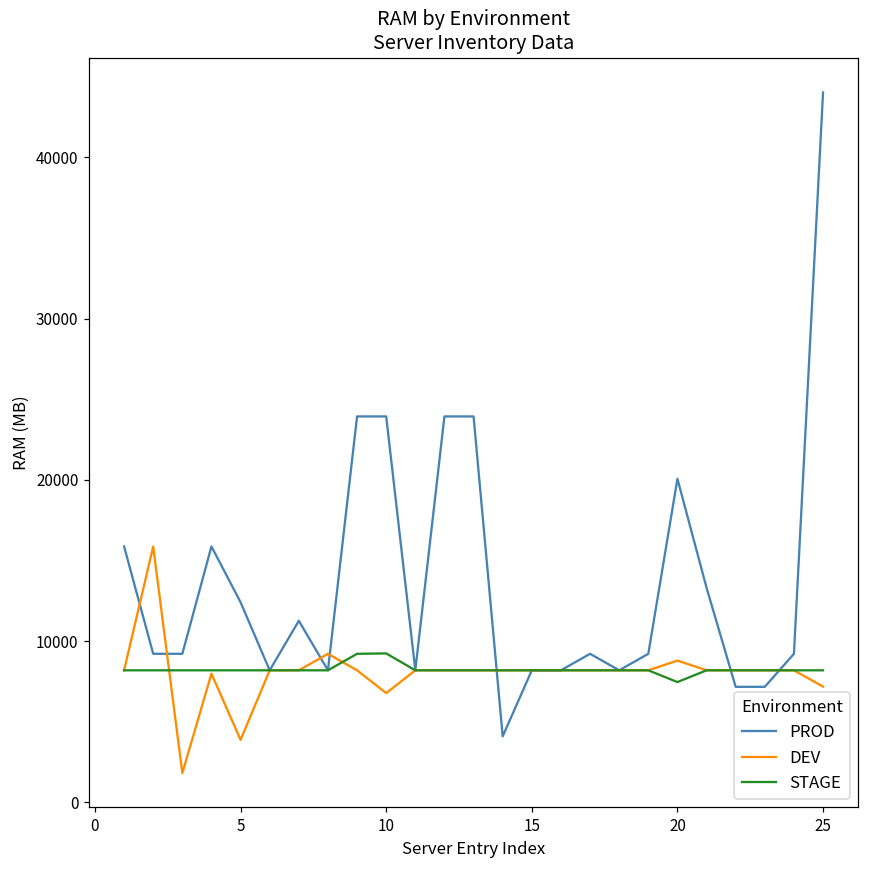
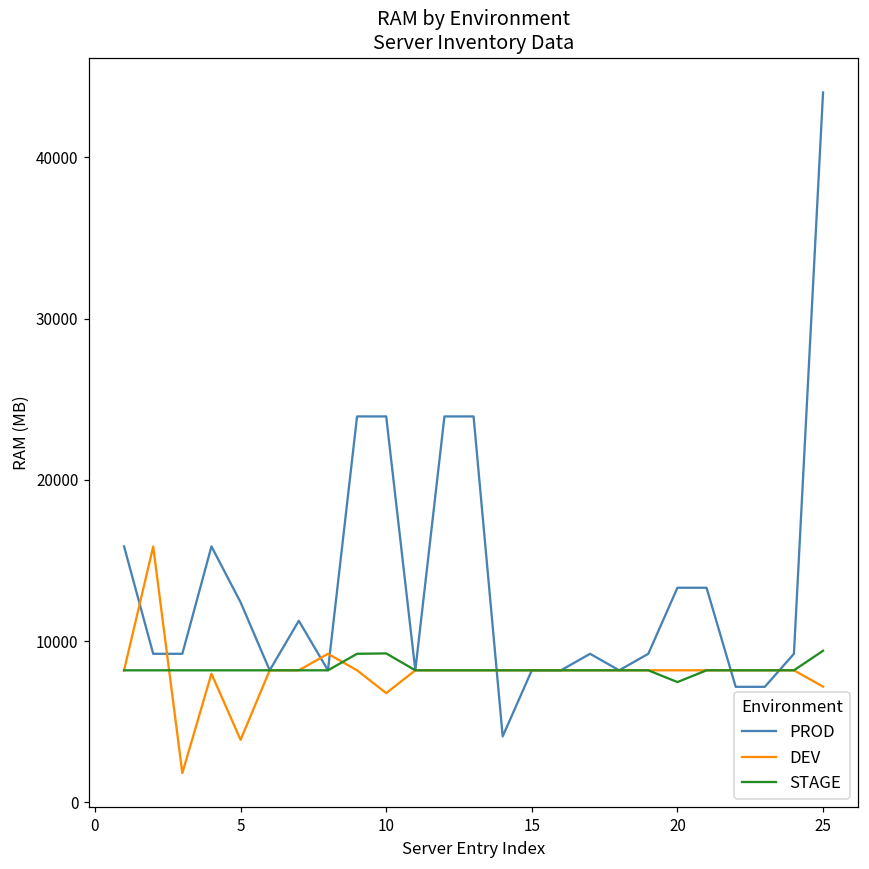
PROD, 20: 20100 -> 13300
DEV, 20: 8800 -> 8200
STAGE, 25: 8200 -> 9400
